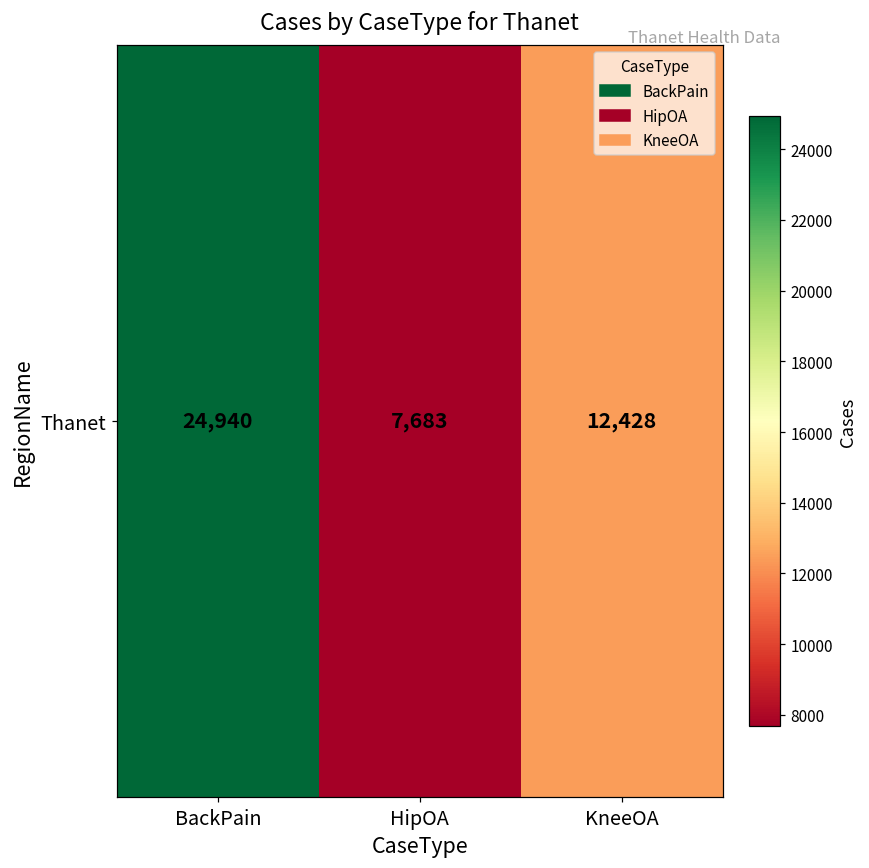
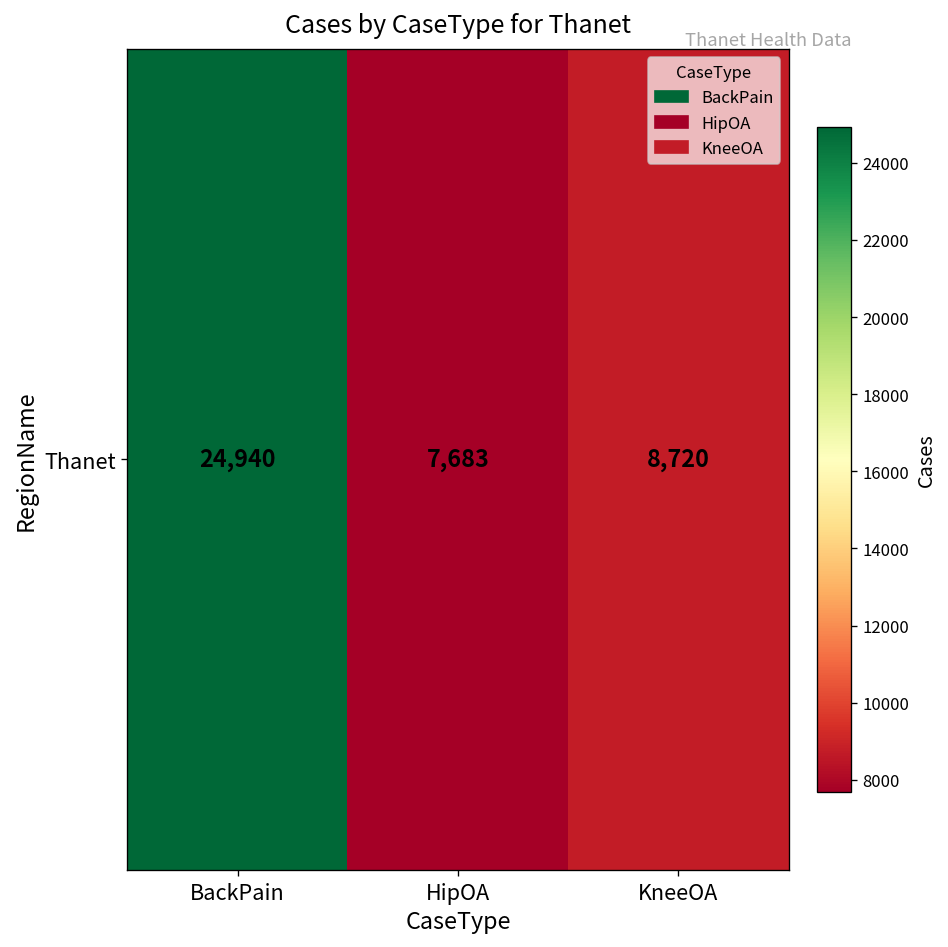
Thanet, KneeOA: 12,428 -> 8,720
